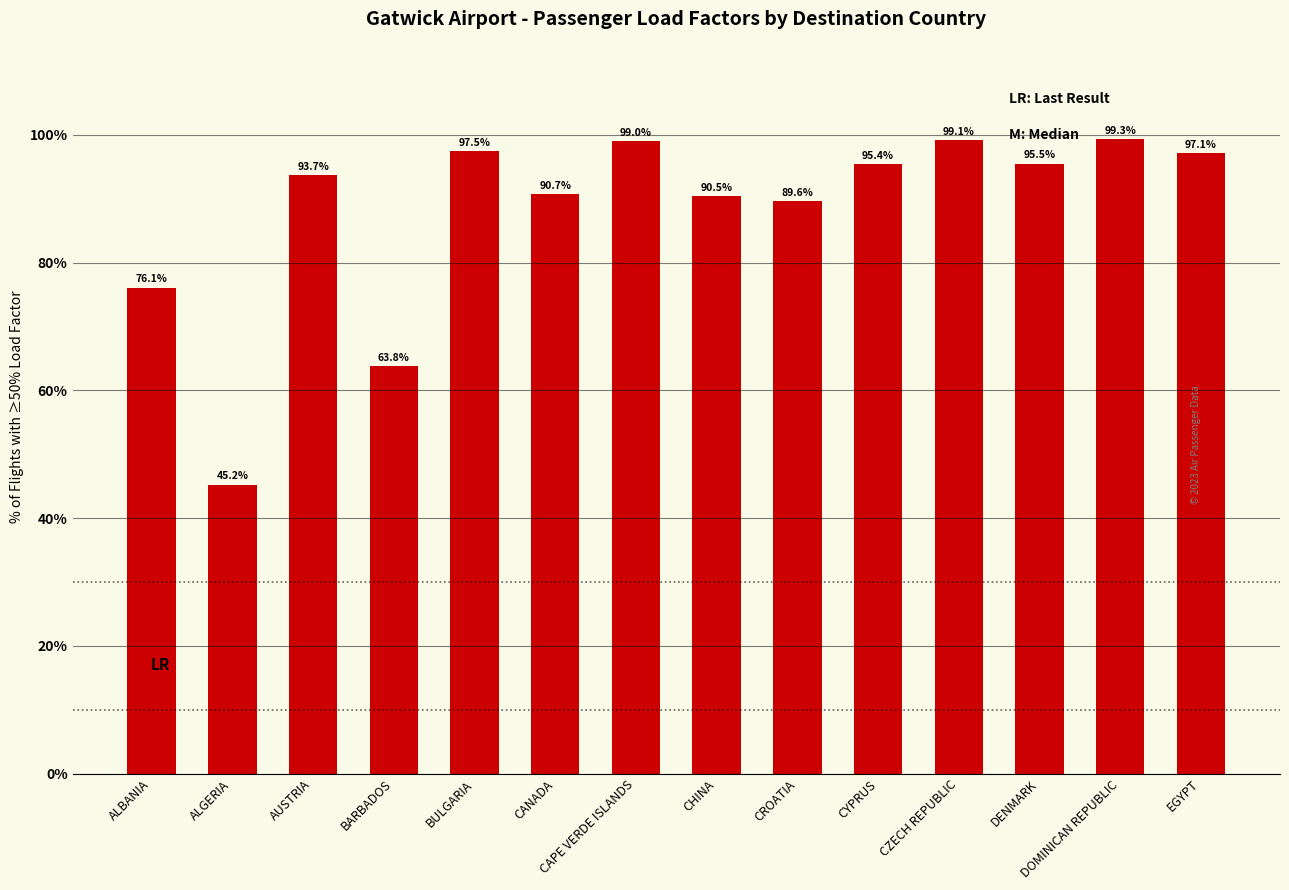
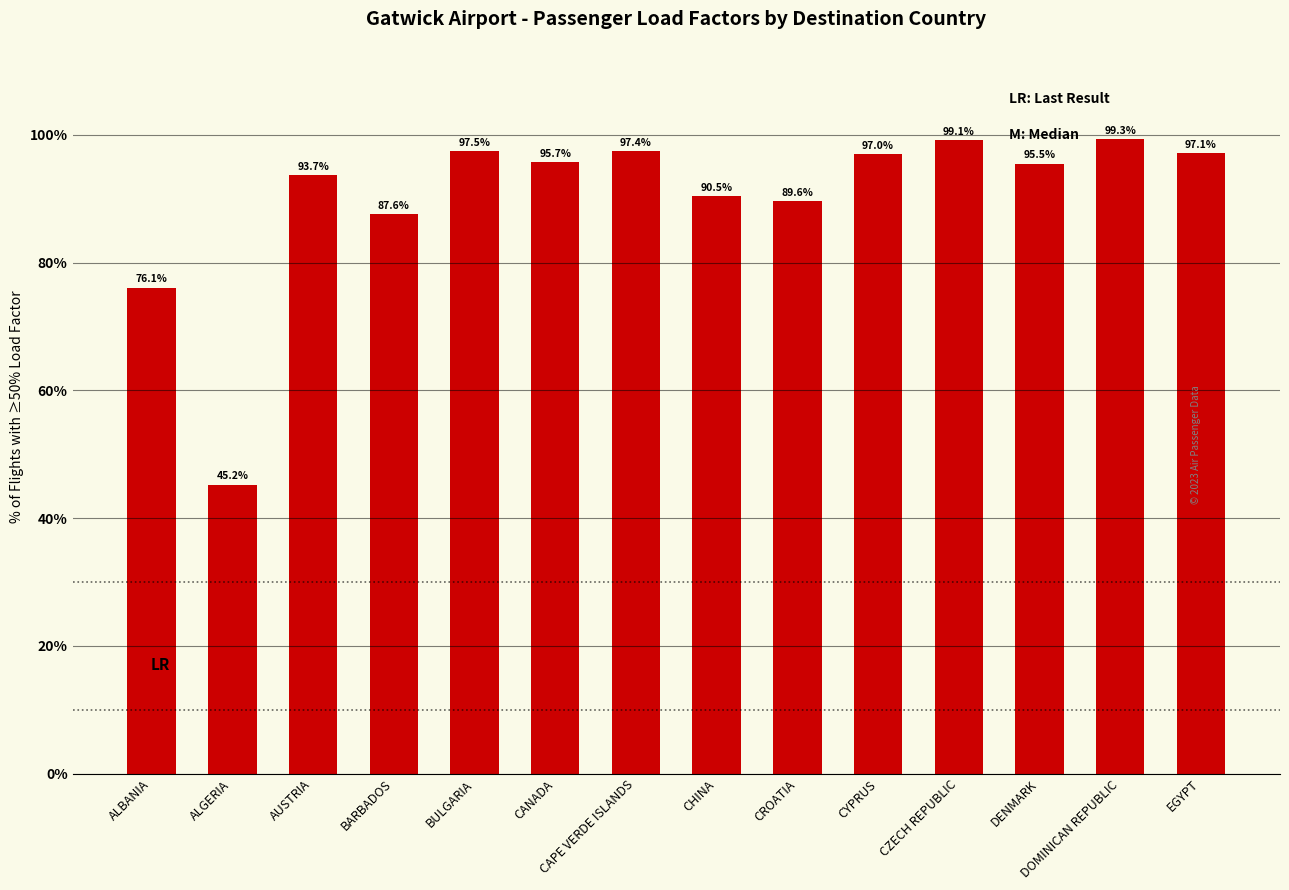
BARBADOS: 63.8% -> 87.6%
CANADA: 90.7% -> 95.7%
CAPE VERDE ISLANDS: 99.0% -> 97.4%
CYPRUS: 95.4% -> 97.0%
